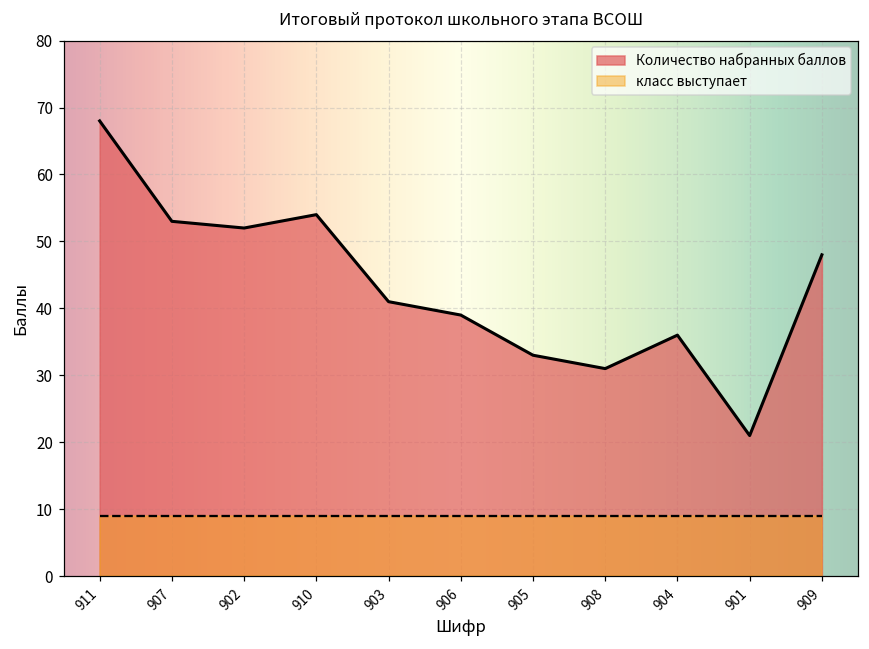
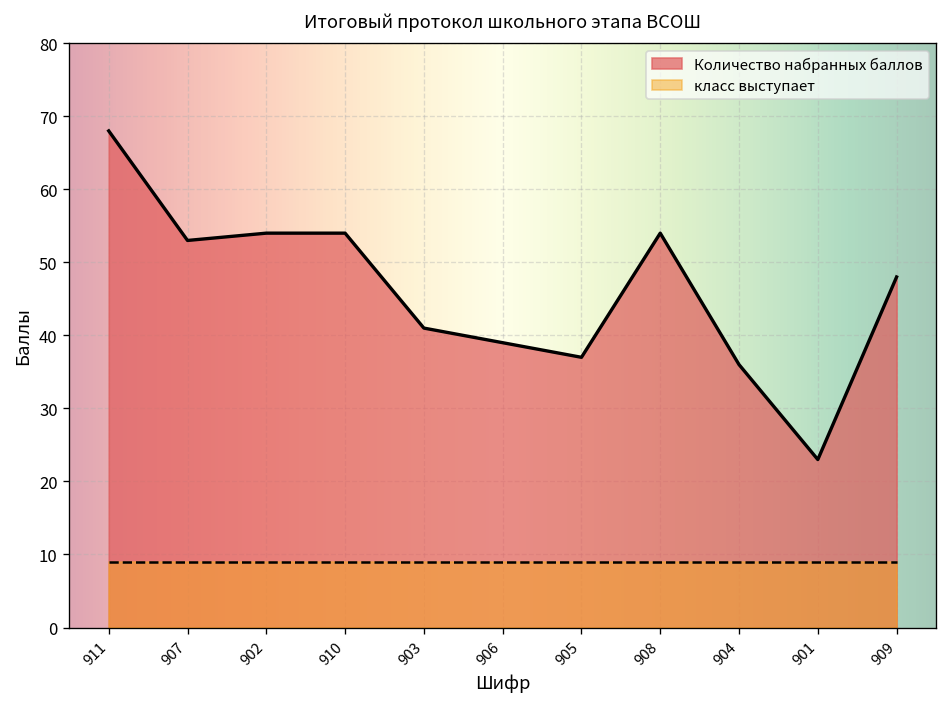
Количество набранных баллов, 902: 52 -> 54
Количество набранных баллов, 905: 33 -> 37
Количество набранных баллов, 908: 31 -> 54
Количество набранных баллов, 901: 21 -> 23
